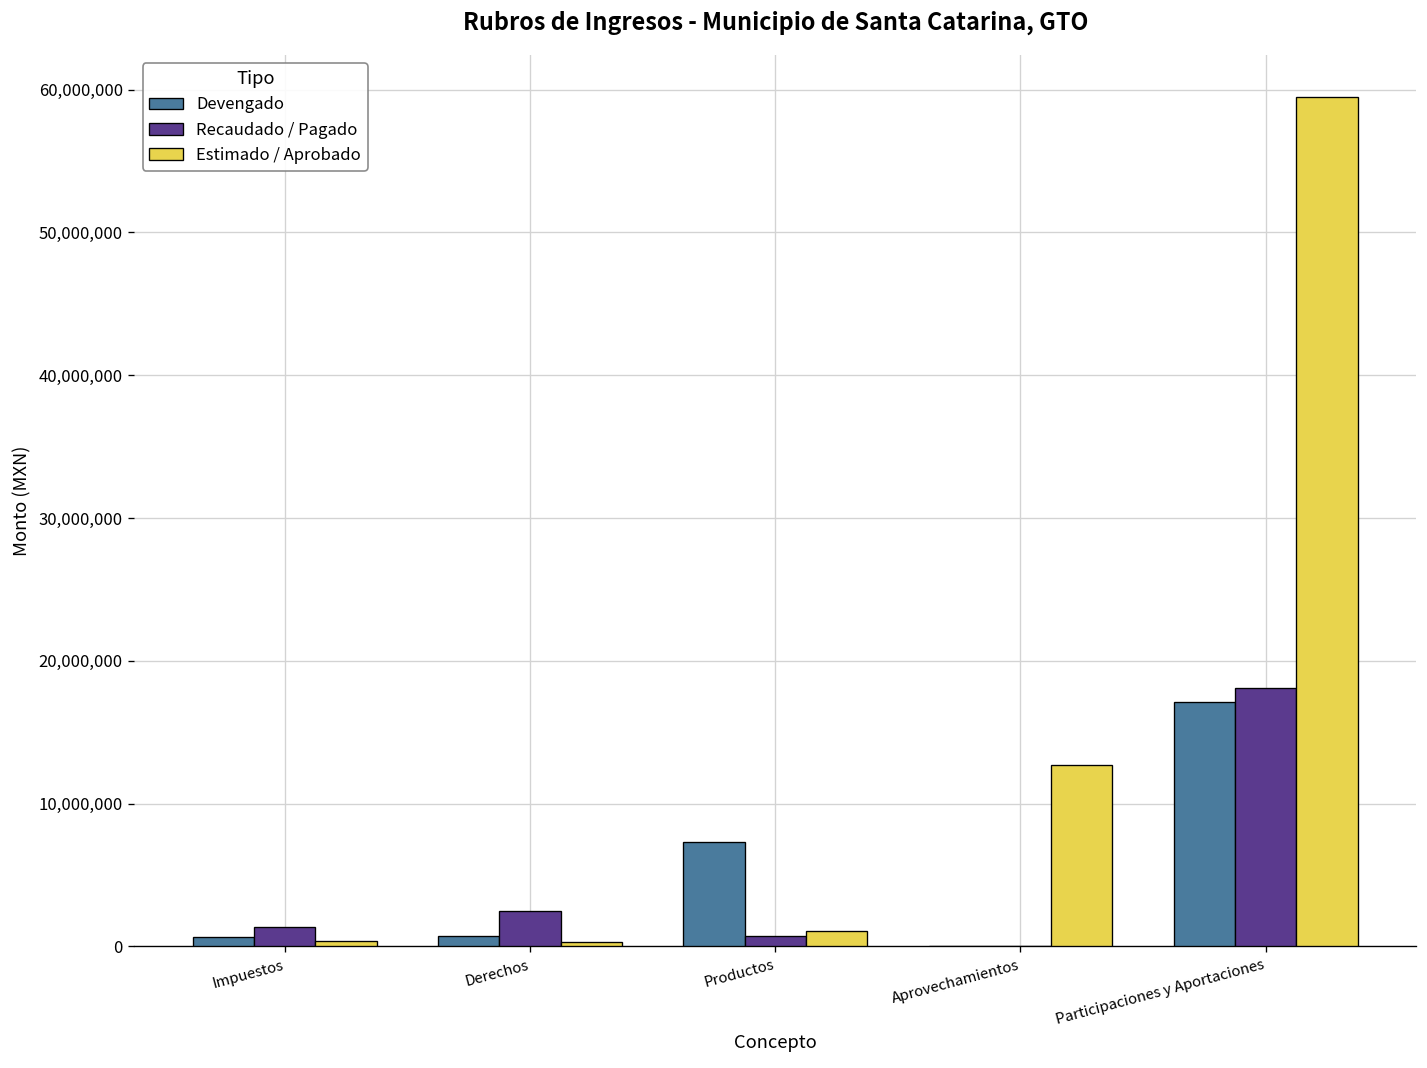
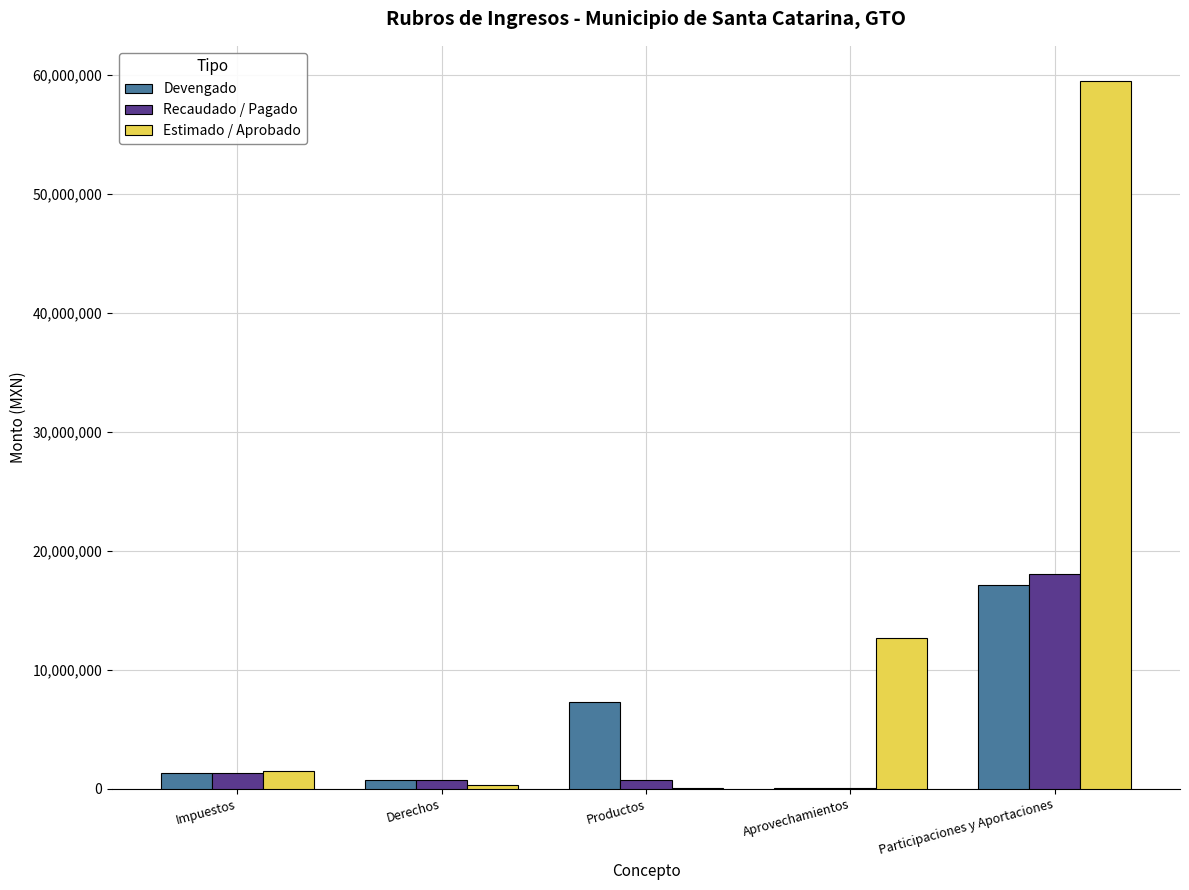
Devengado, Impuestos: 700,000 -> 1,300,000
Estimado / Aprobado, Impuestos: 400,000 -> 1,500,000
Recaudado / Pagado, Derechos: 2,500,000 -> 700,000
Estimado / Aprobado, Productos: 1,100,000 -> 100,000
